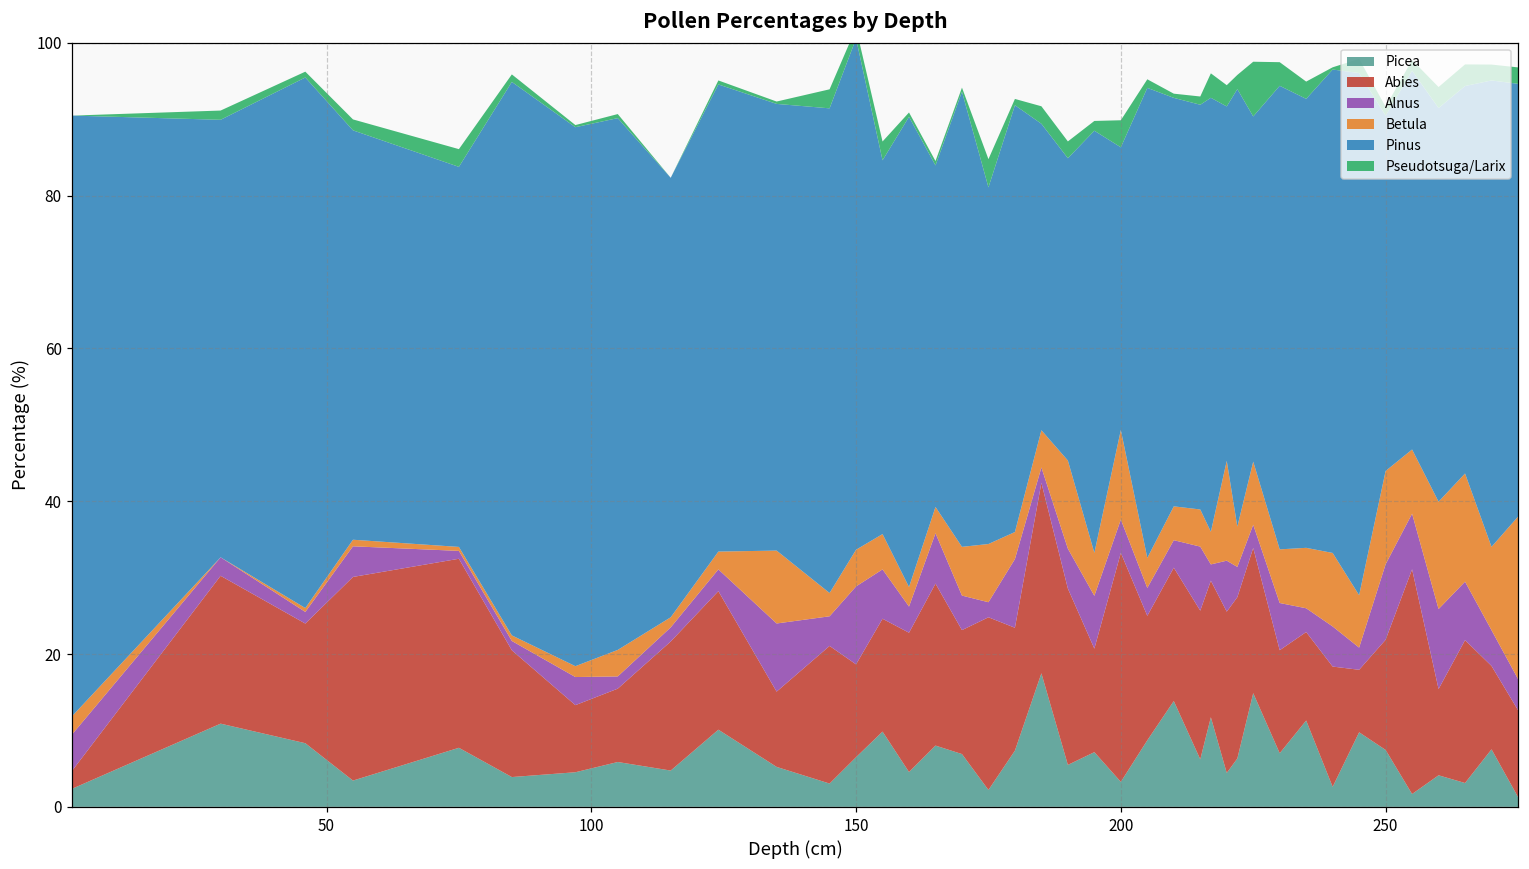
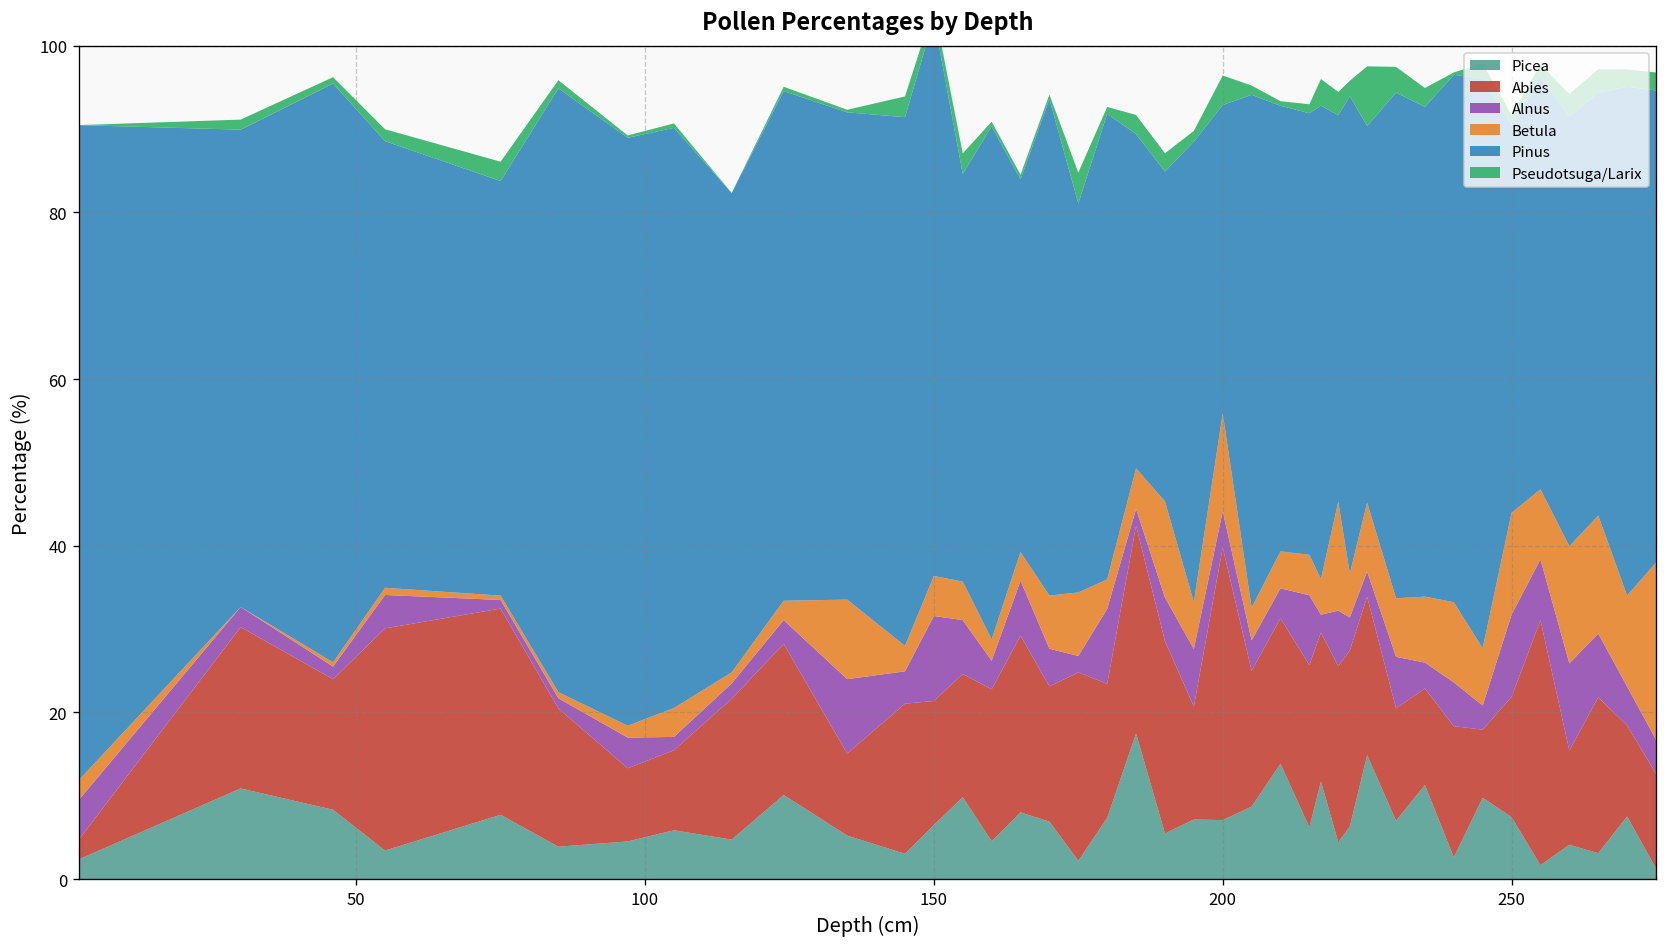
Abies, 150: 12 -> 15
Picea, 200: 3 -> 7
Abies, 200: 30 -> 33
